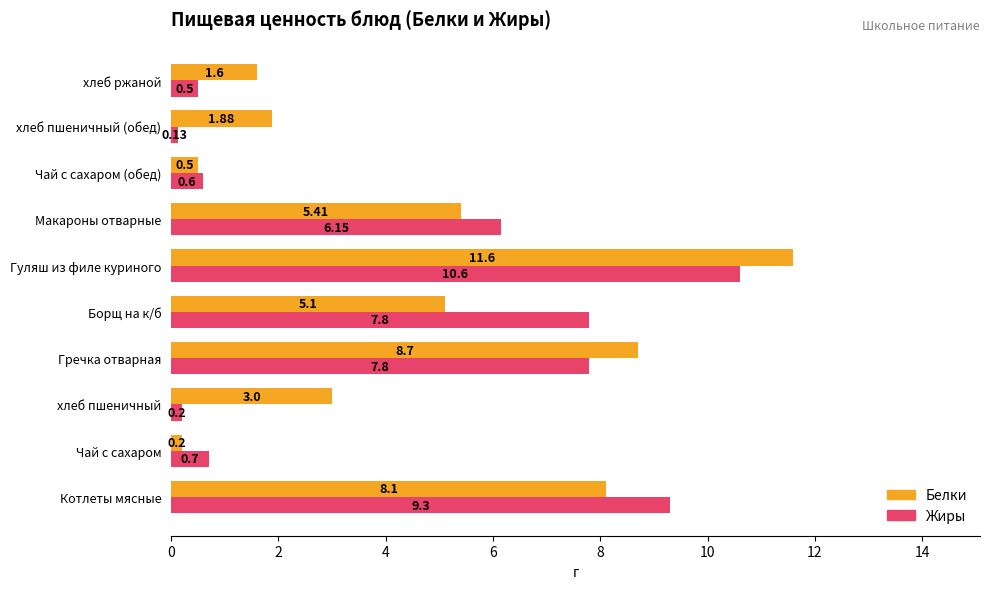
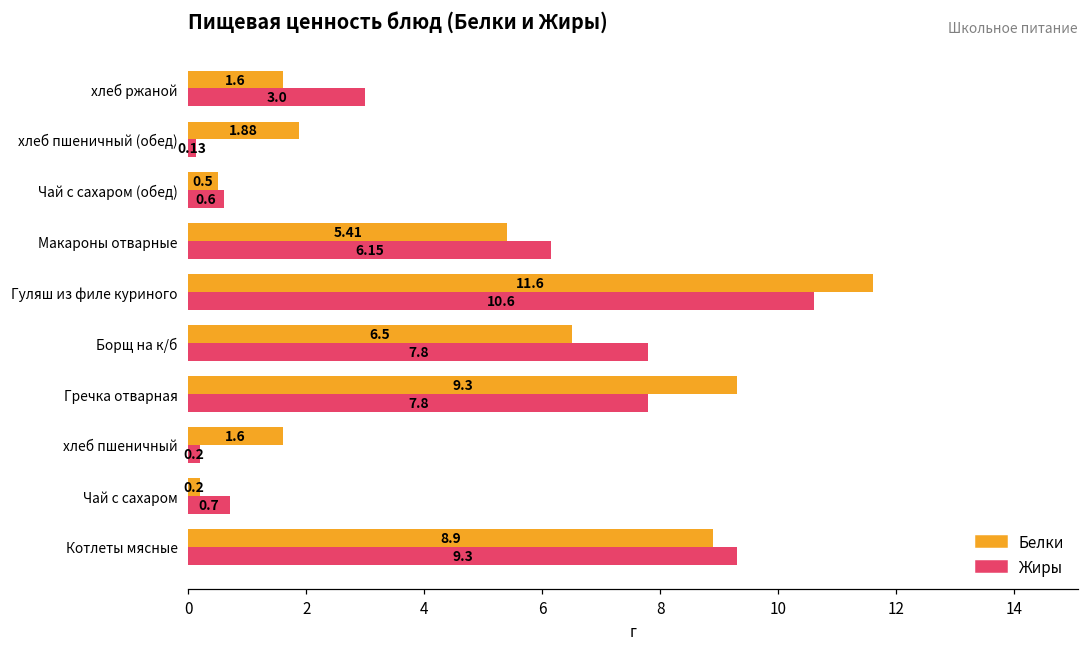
Жиры, хлеб ржаной: 0.5 -> 3.0
Белки, Борщ на к/б: 5.1 -> 6.5
Белки, Гречка отварная: 8.7 -> 9.3
Белки, хлеб пшеничный: 3.0 -> 1.6
Белки, Котлеты мясные: 8.1 -> 8.9
